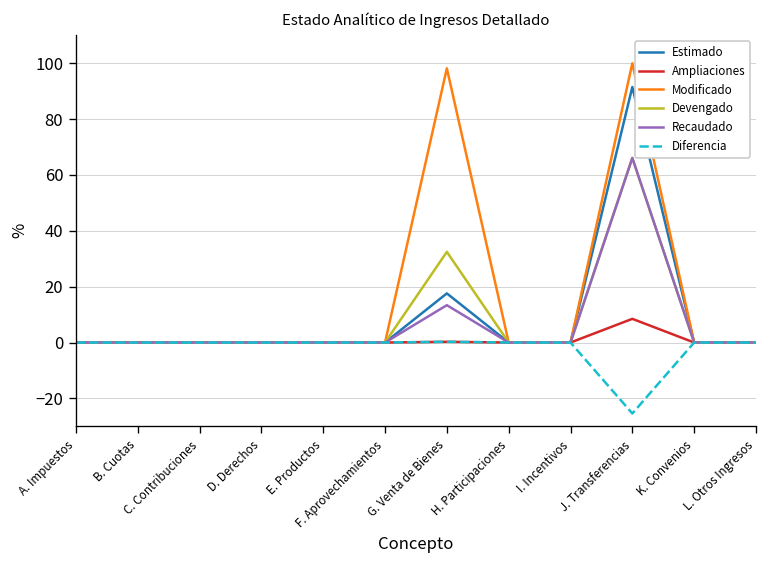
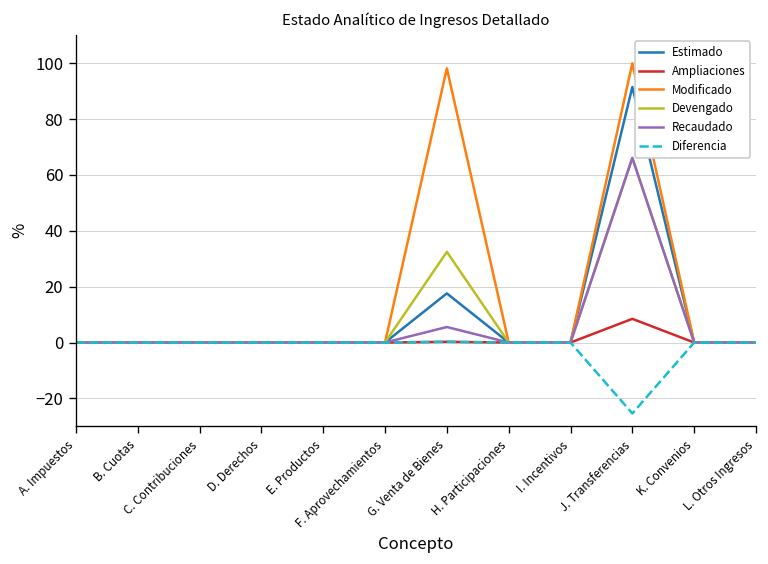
Recaudado, G. Venta de Bienes: 13 -> 6
